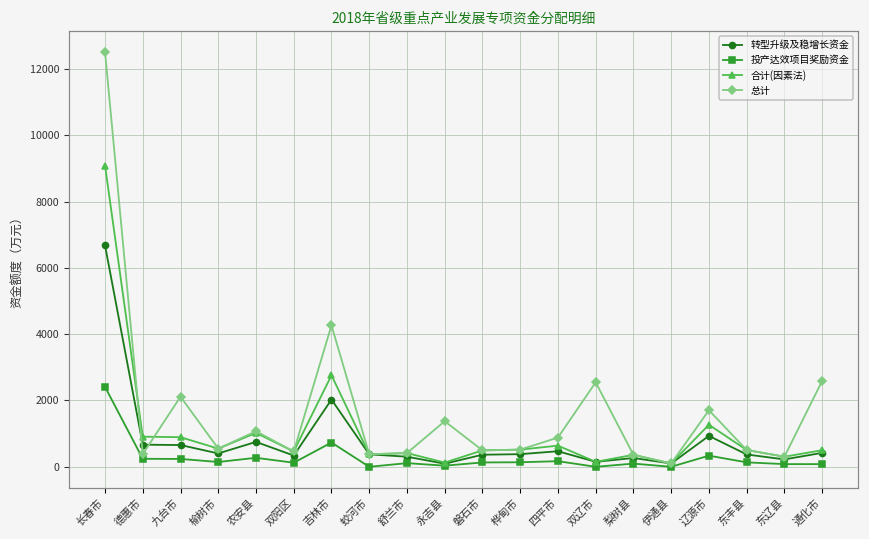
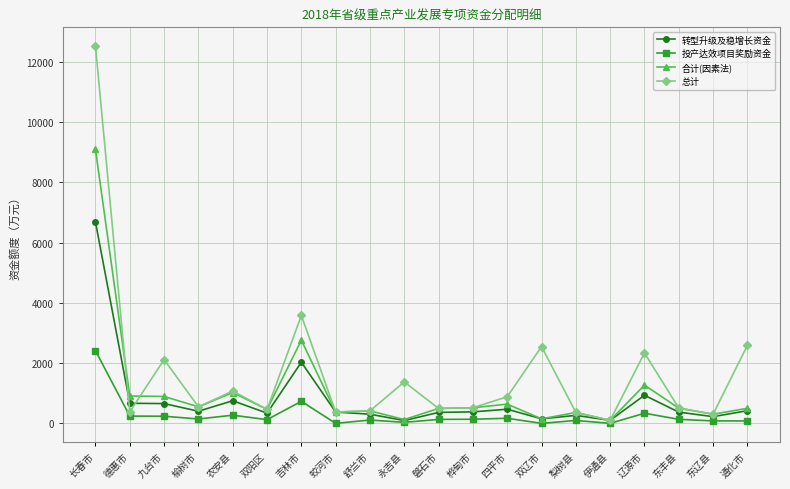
总计, 吉林市: 4300 -> 3600
总计, 辽源市: 1700 -> 2300
